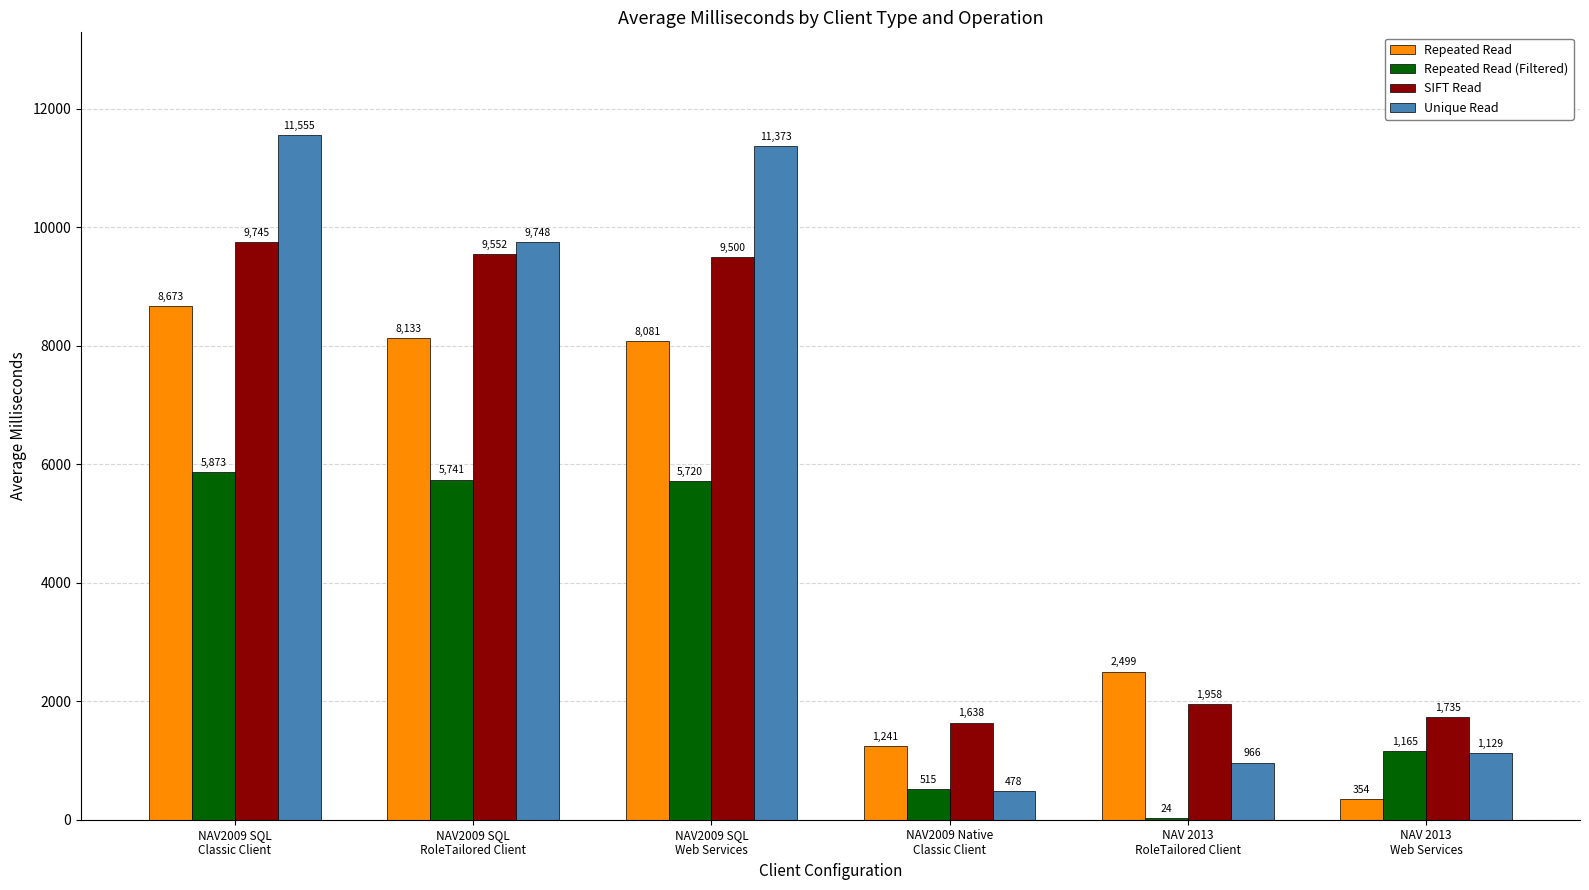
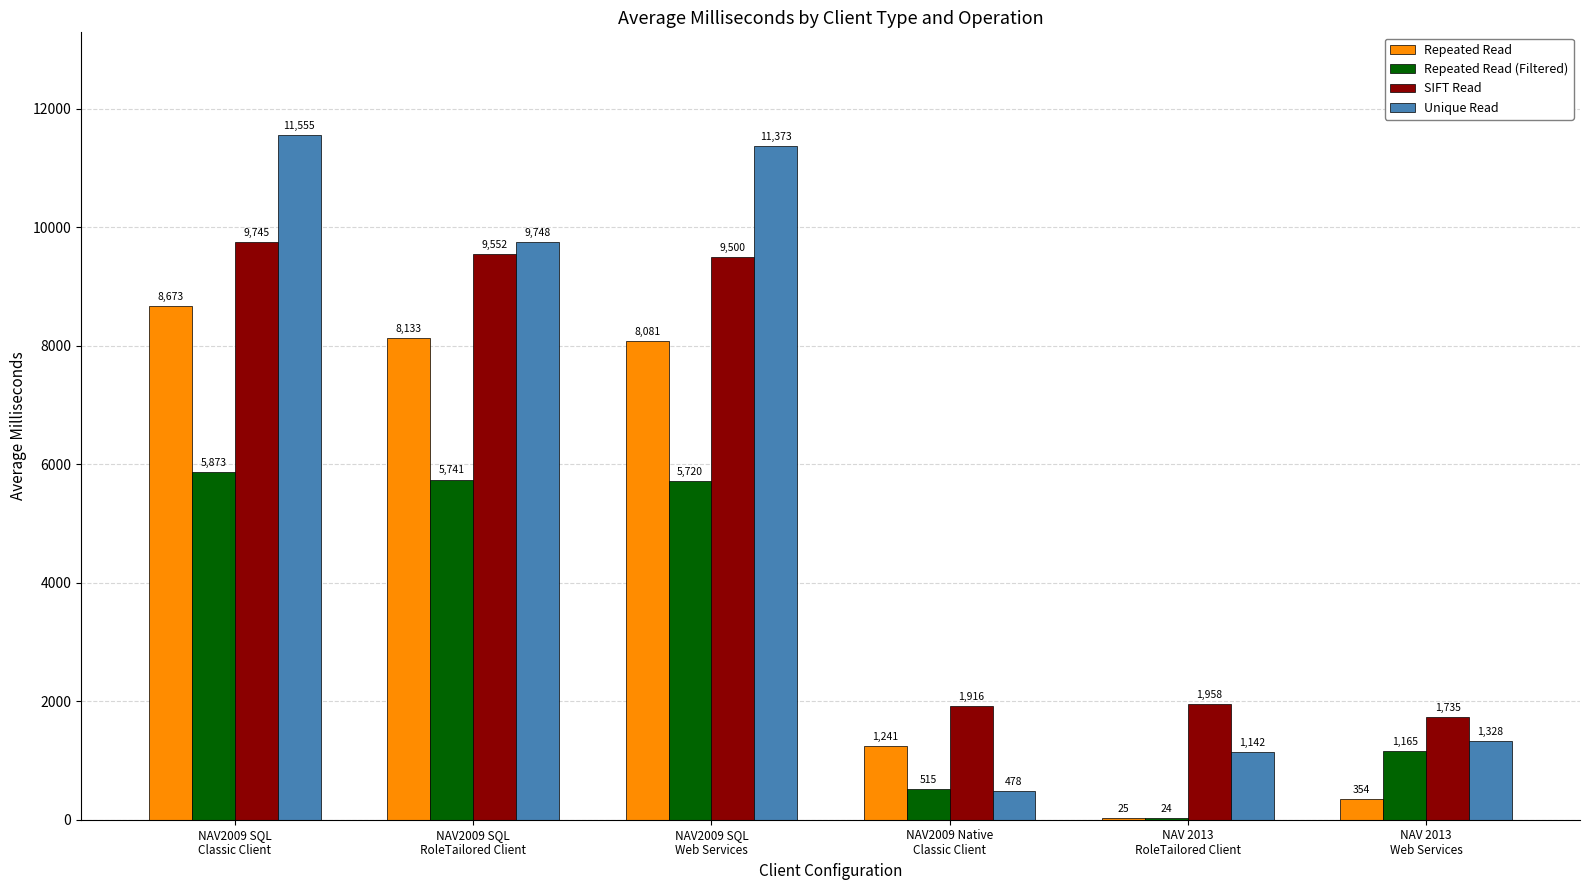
SIFT Read, NAV2009 Native Classic Client: 1,638 -> 1,916
Repeated Read, NAV 2013 RoleTailored Client: 2,499 -> 25
Unique Read, NAV 2013 RoleTailored Client: 966 -> 1,142
Unique Read, NAV 2013 Web Services: 1,129 -> 1,328
